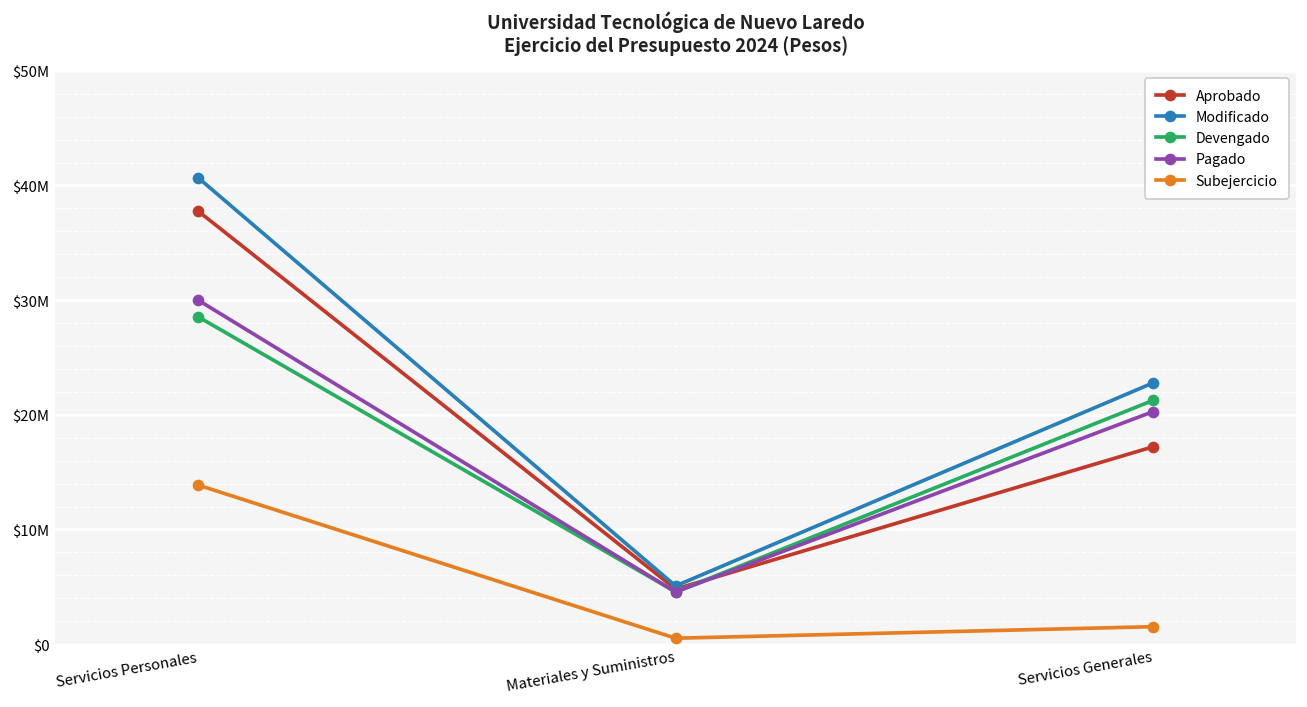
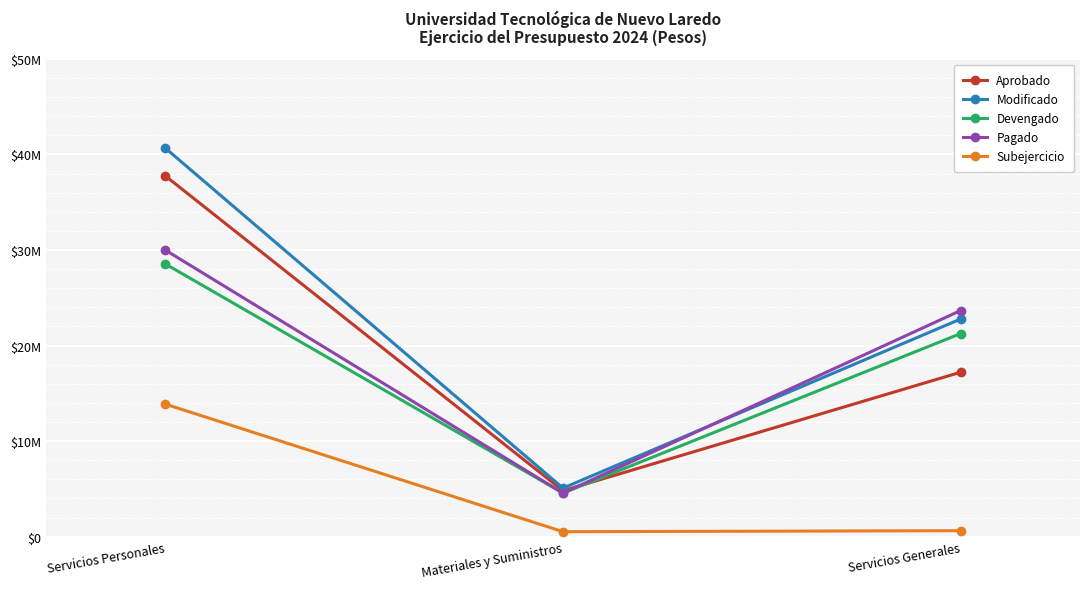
Pagado, Servicios Generales: $20000000 -> $24000000
Subejercicio, Servicios Generales: $2000000 -> $1000000
